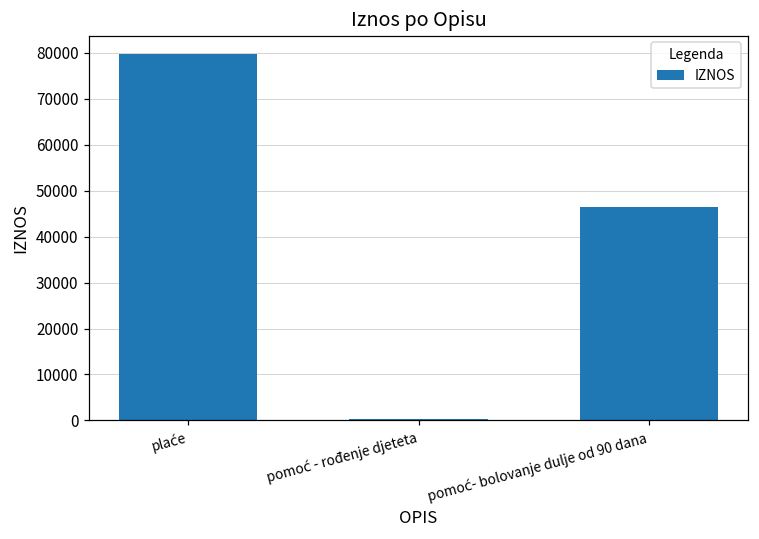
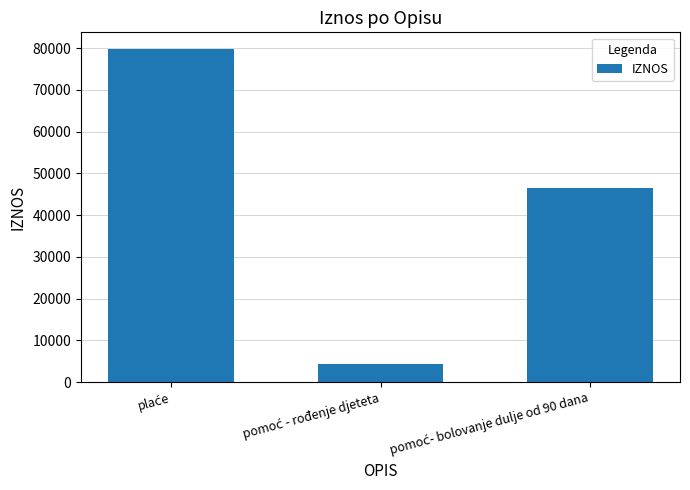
pomoć - rođenje djeteta: 0 -> 4000
